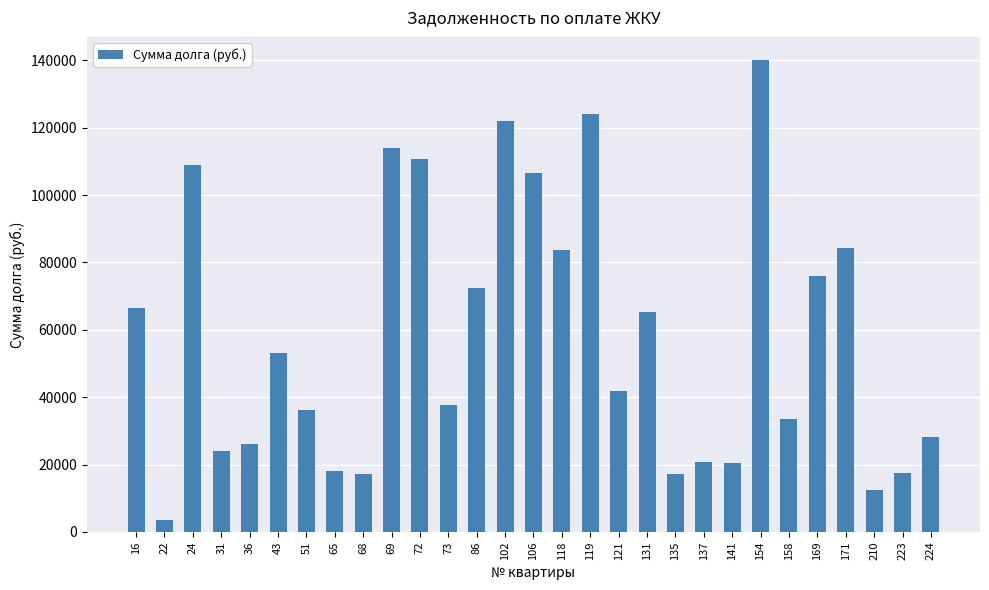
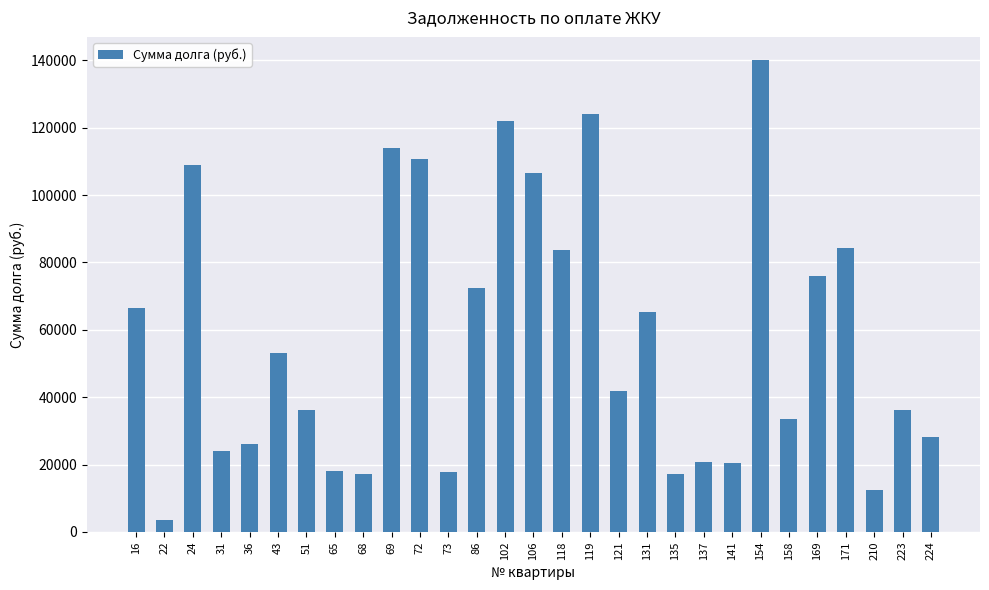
73: 38000 -> 18000
223: 18000 -> 36000
